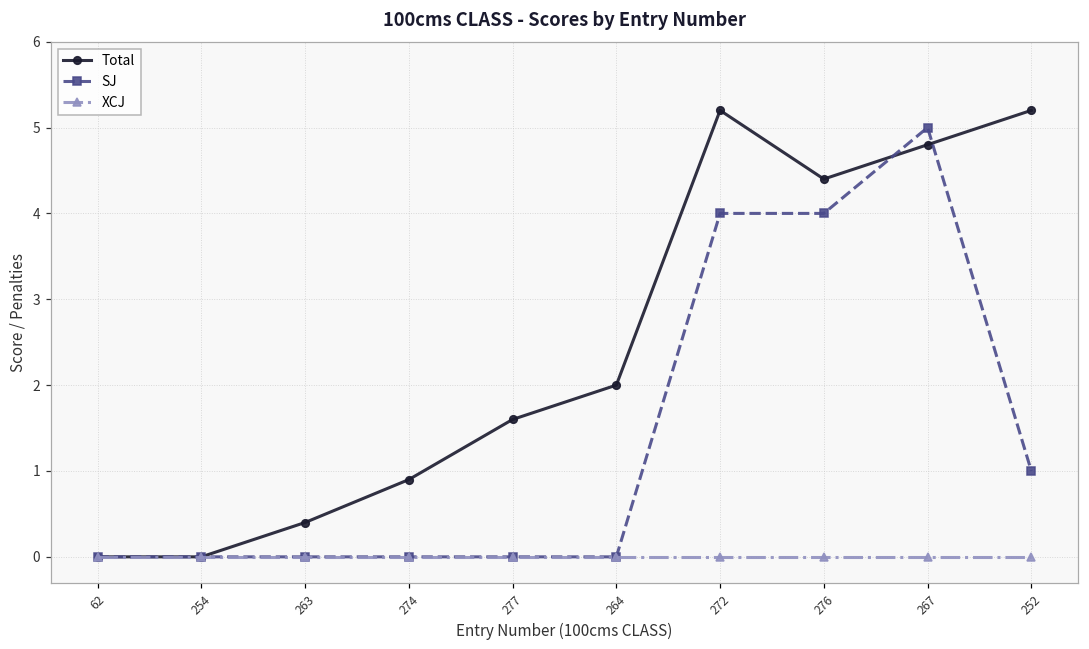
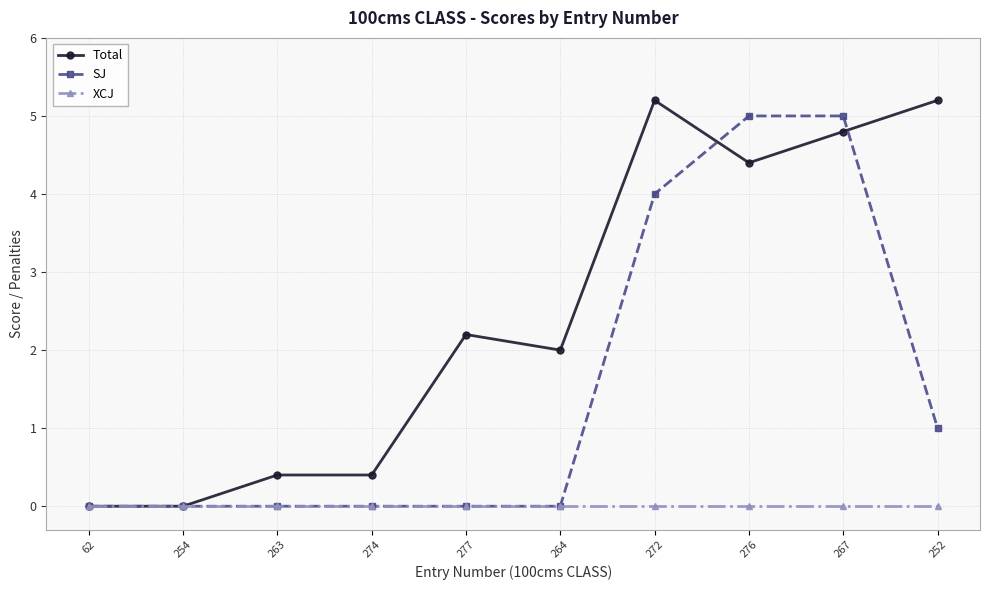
Total, 274: 0.9 -> 0.4
Total, 277: 1.6 -> 2.2
SJ, 276: 4 -> 5
